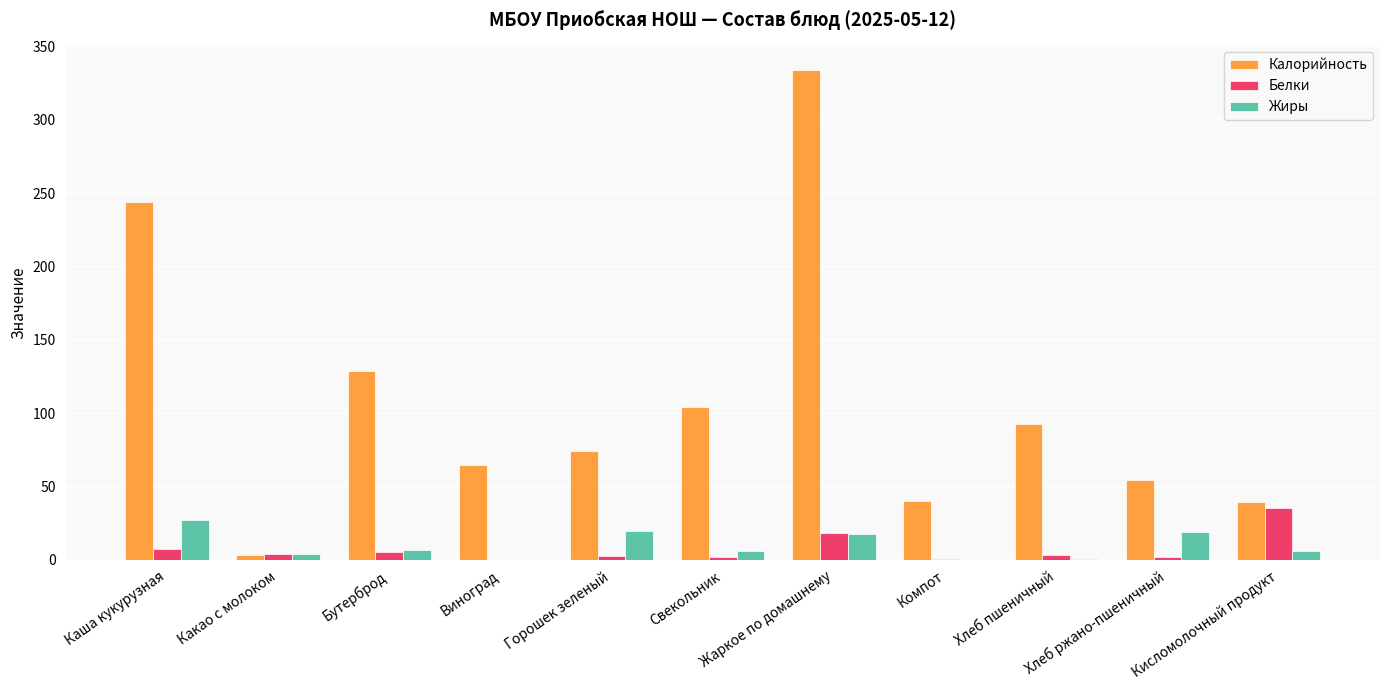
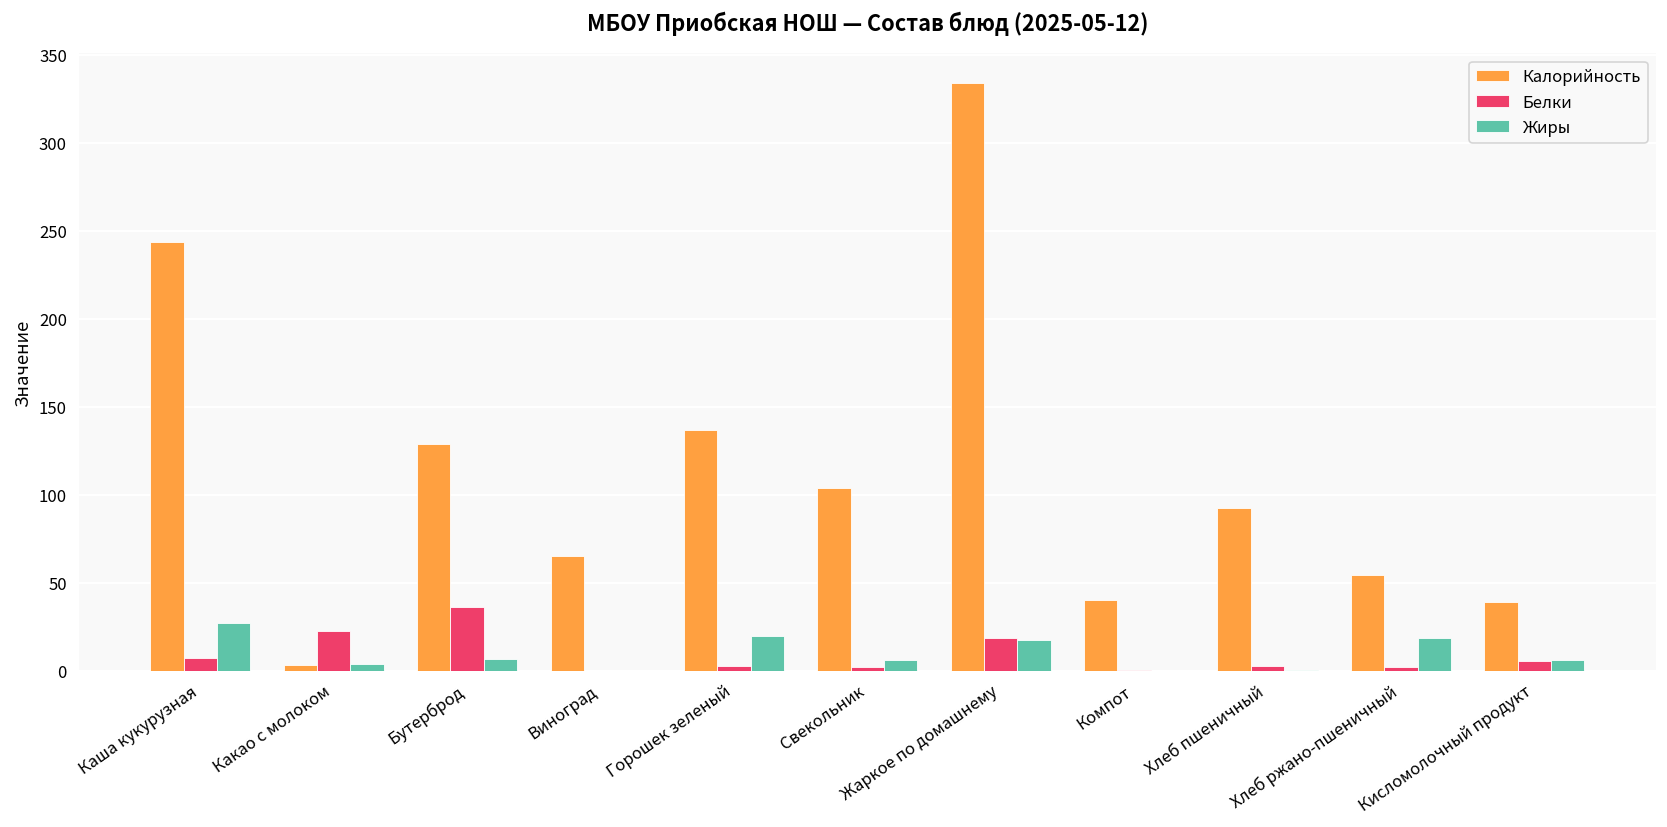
Белки, Какао с молоком: 4 -> 23
Белки, Бутерброд: 5 -> 36
Калорийность, Горошек зеленый: 74 -> 137
Белки, Кисломолочный продукт: 35 -> 6
